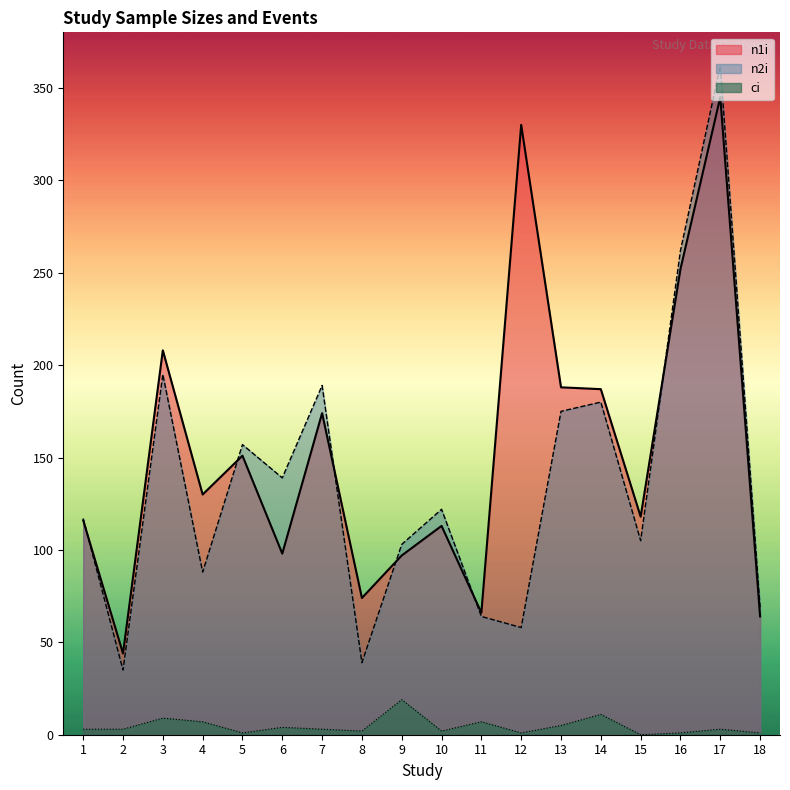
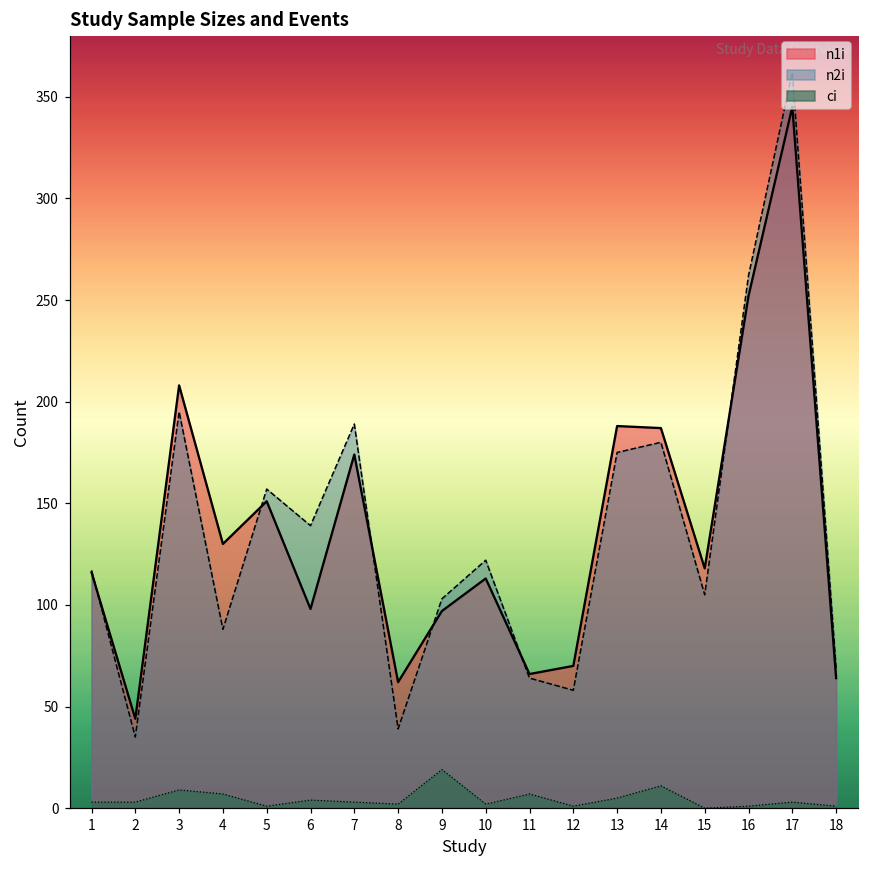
n1i, 8: 74 -> 62
n1i, 12: 330 -> 70
